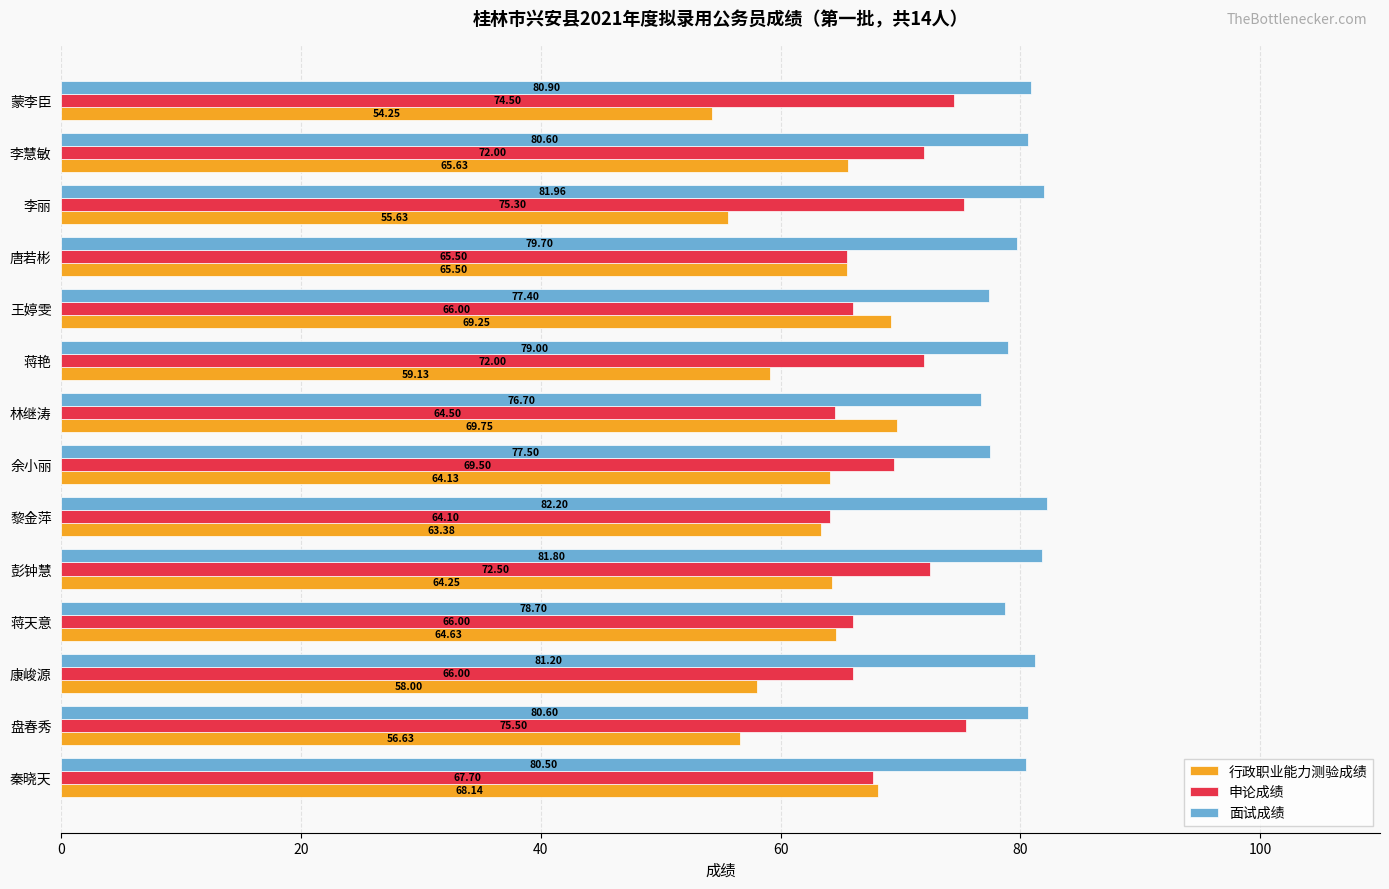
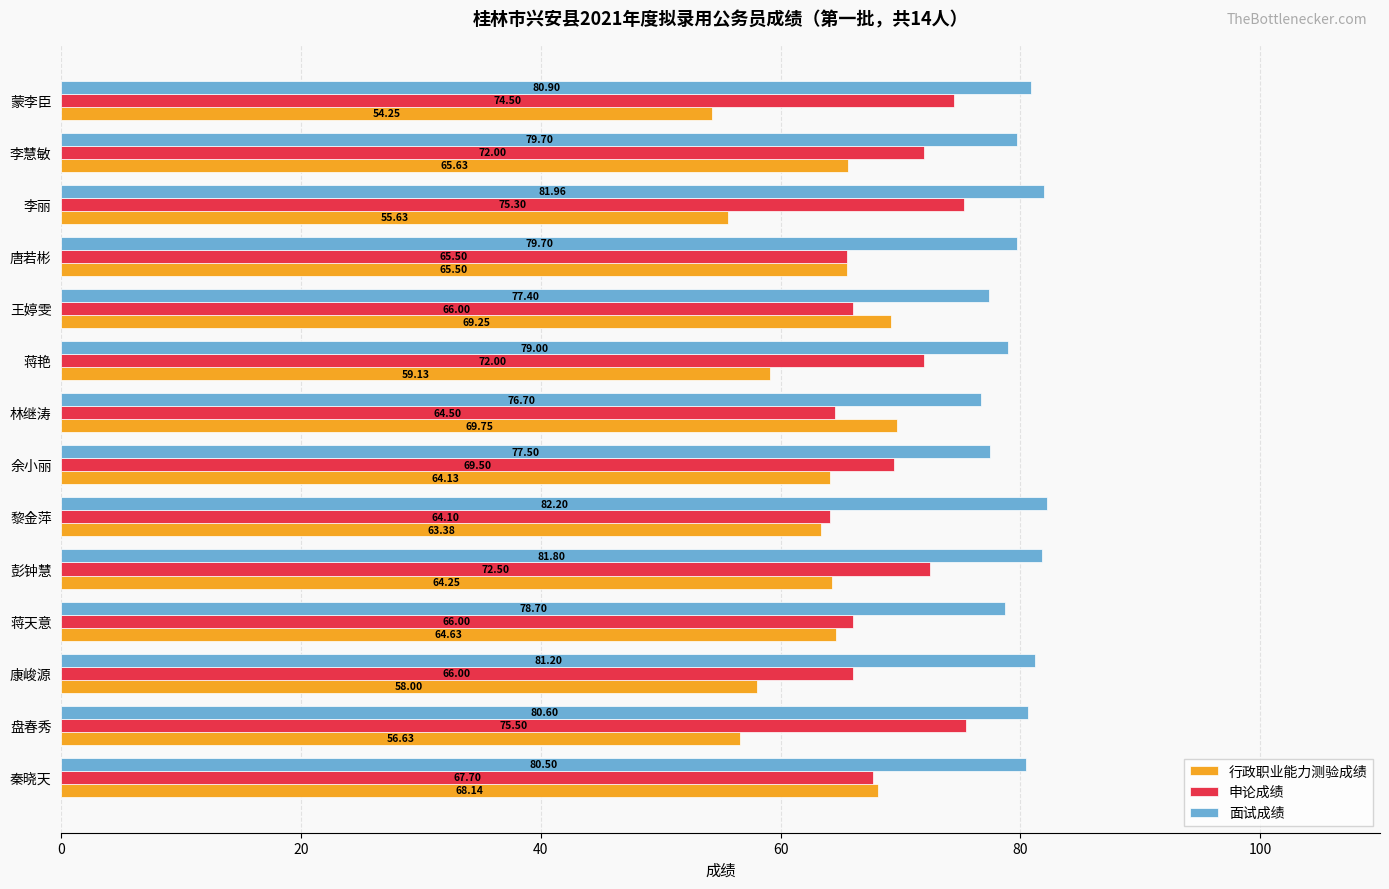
面试成绩, 李慧敏: 80.60 -> 79.70
